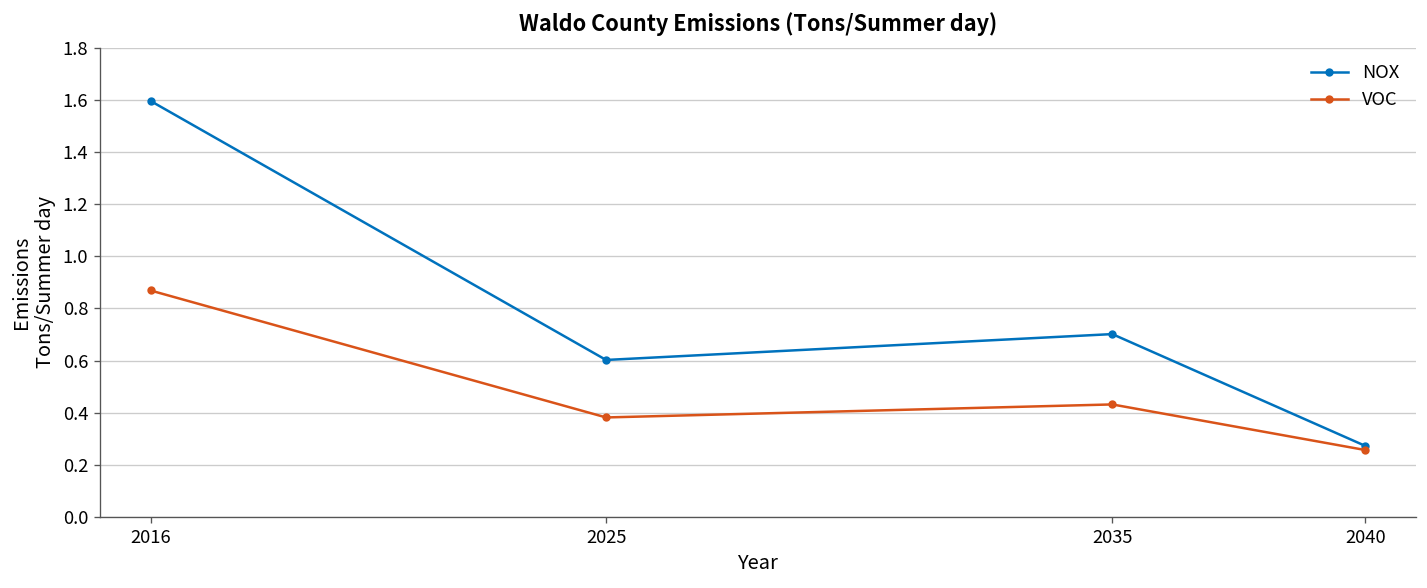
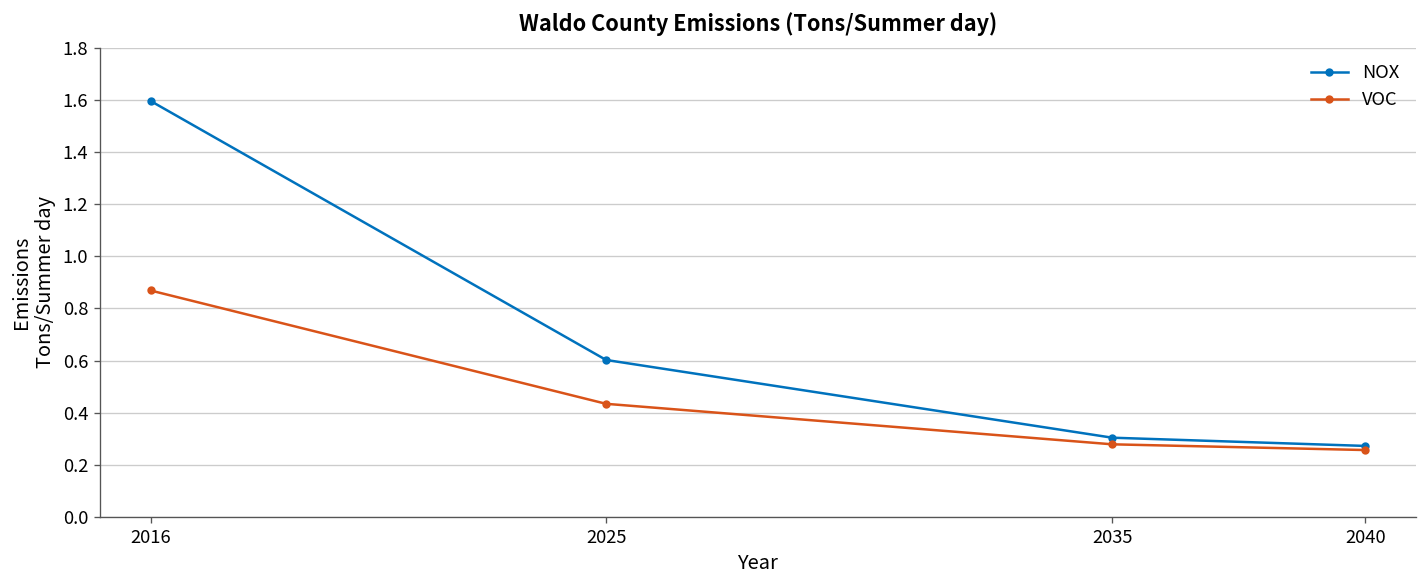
VOC, 2025: 0.38 -> 0.43
NOX, 2035: 0.70 -> 0.30
VOC, 2035: 0.43 -> 0.28
